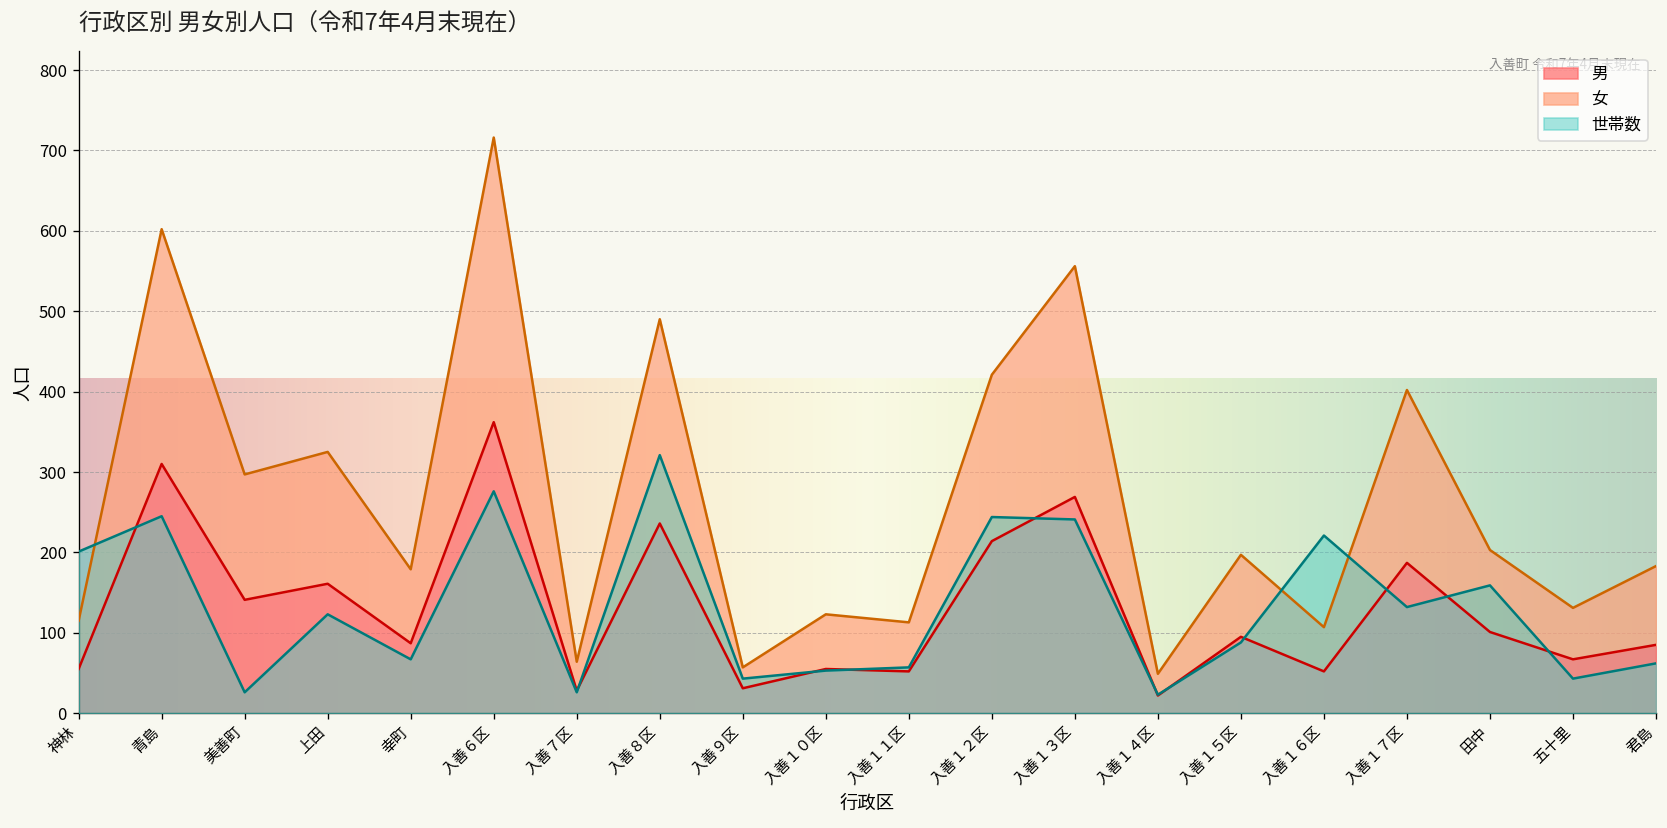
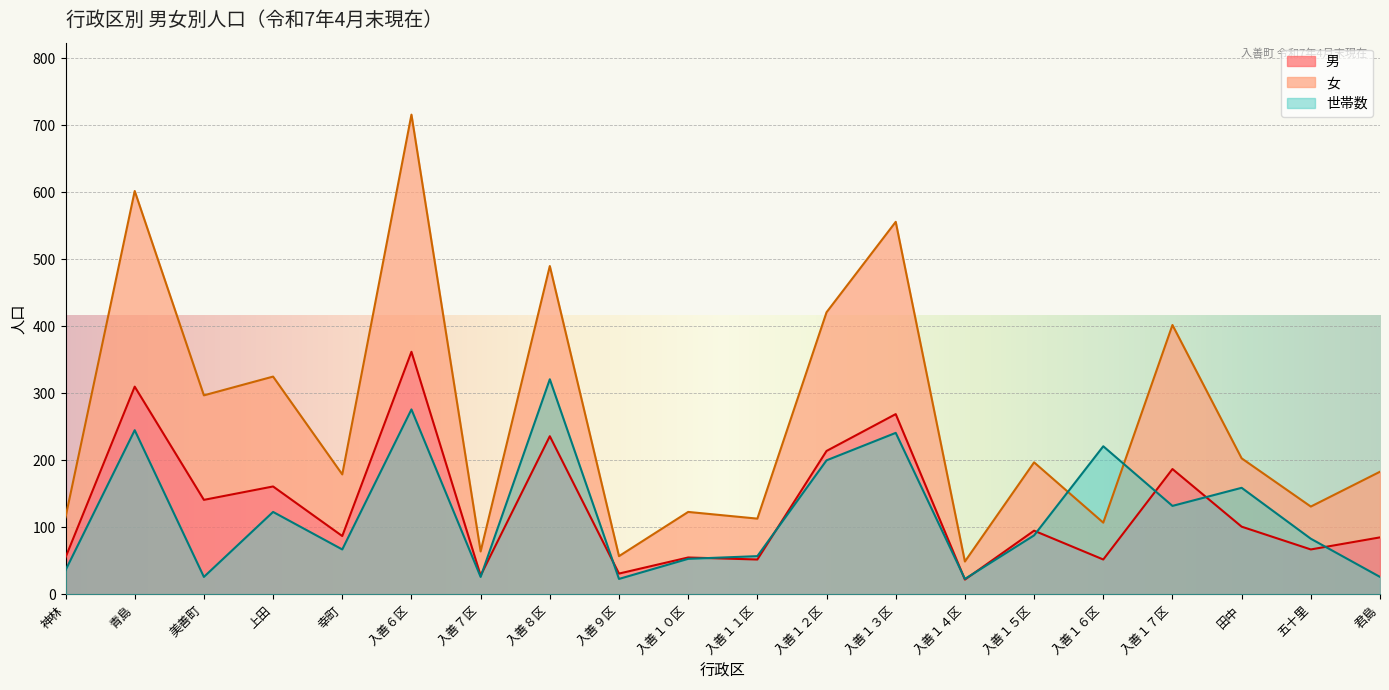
世帯数, 神林: 200 -> 40
世帯数, 入善９区: 40 -> 20
世帯数, 入善１２区: 240 -> 200
世帯数, 五十里: 40 -> 80
世帯数, 君島: 60 -> 30
